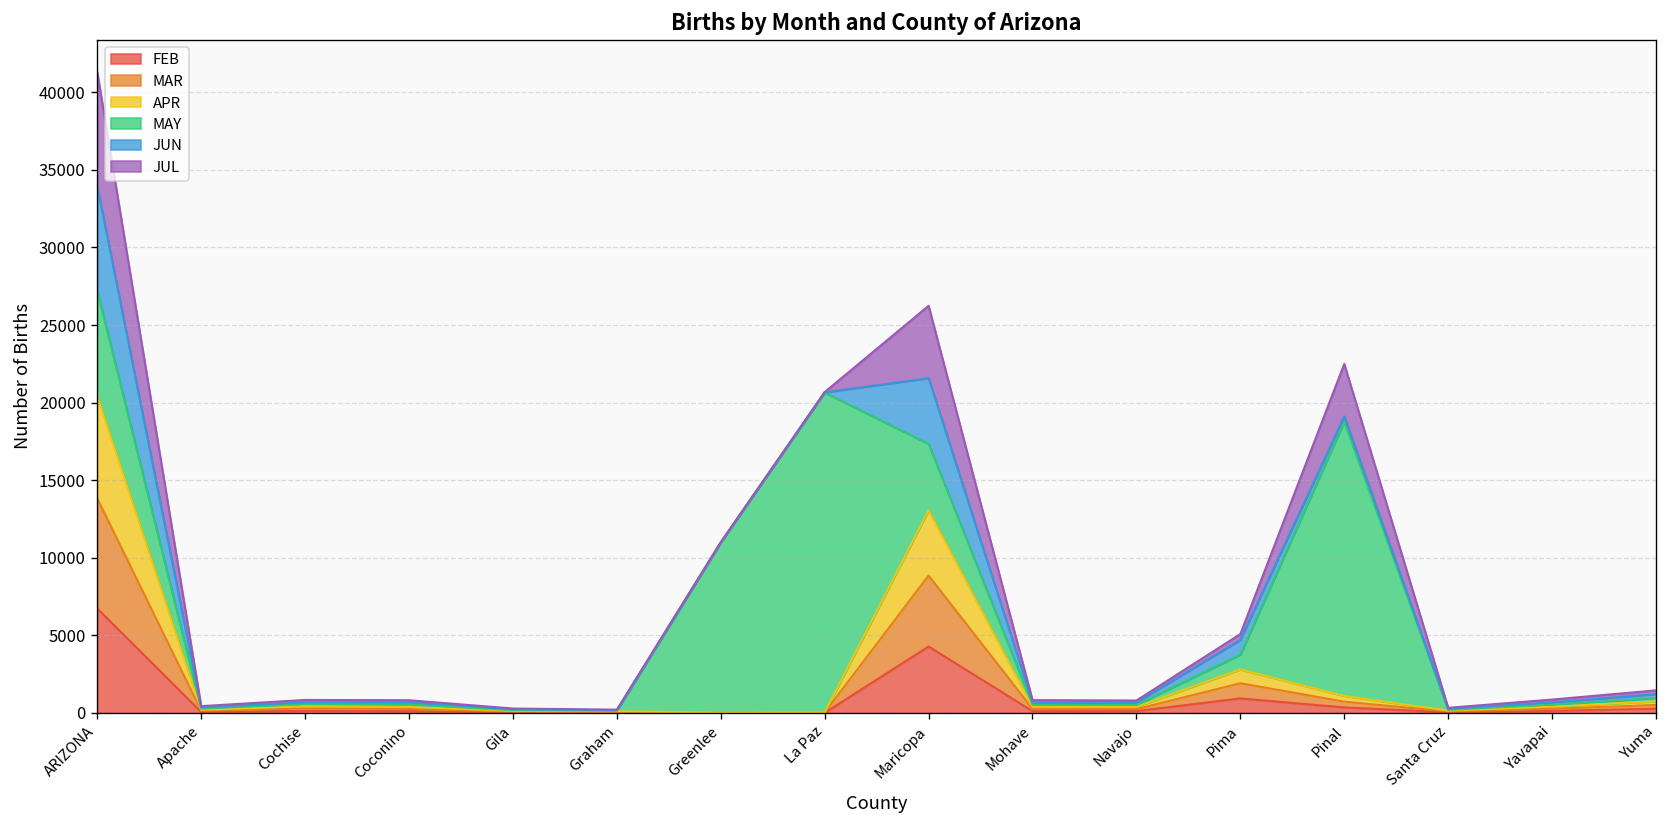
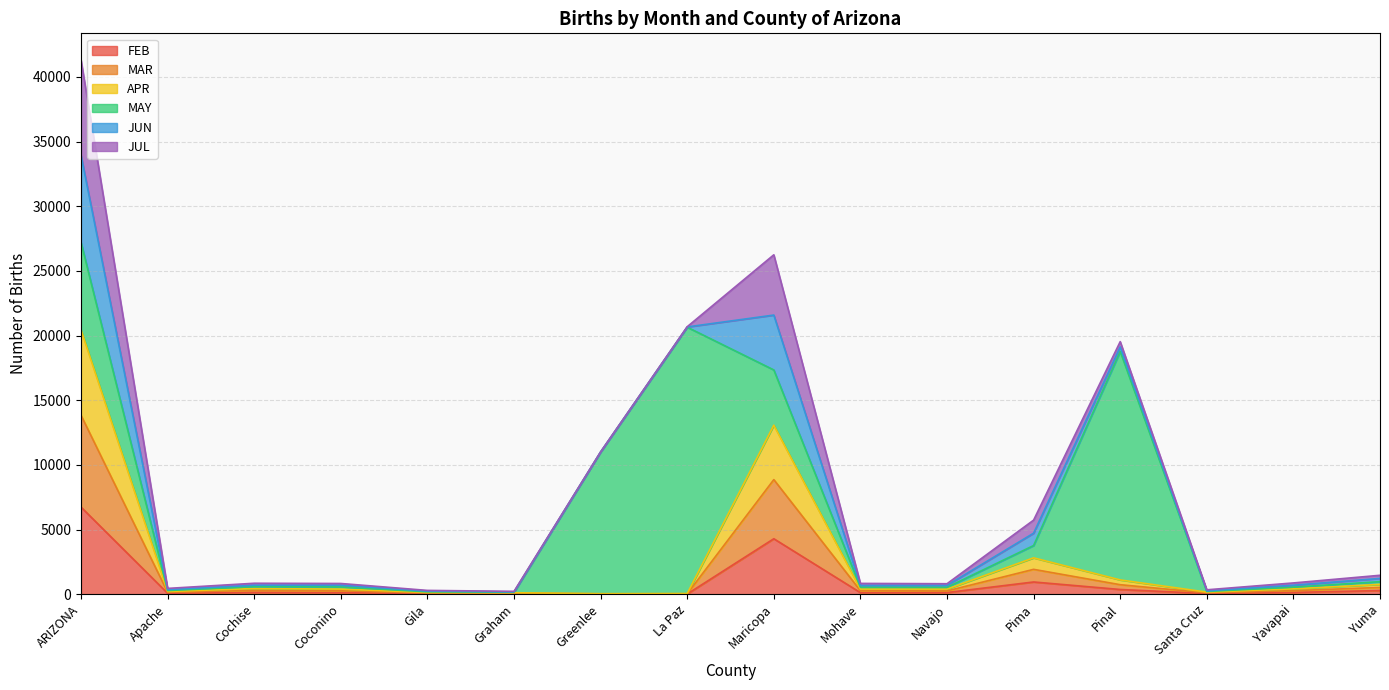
JUL, Pima: 400 -> 1000
JUL, Pinal: 3400 -> 400
